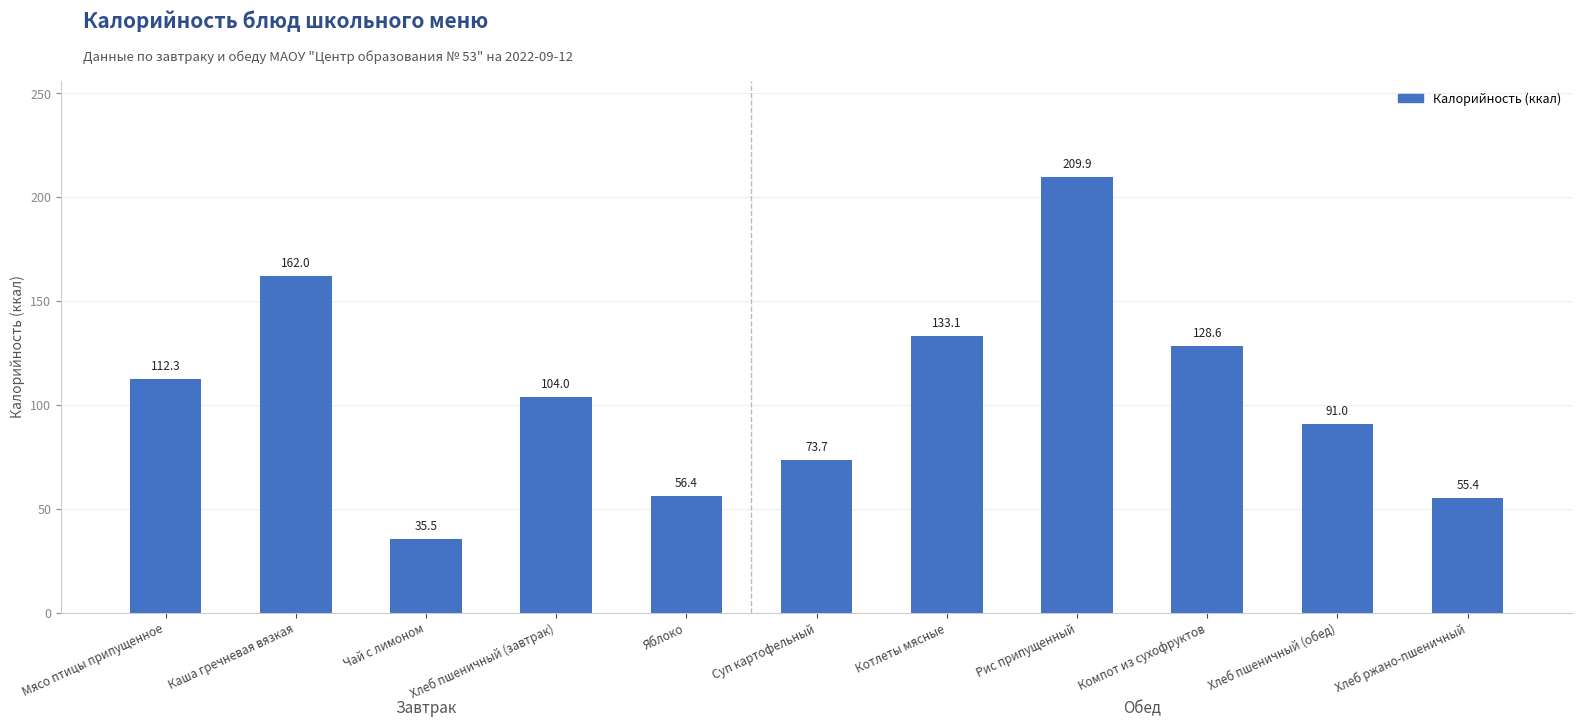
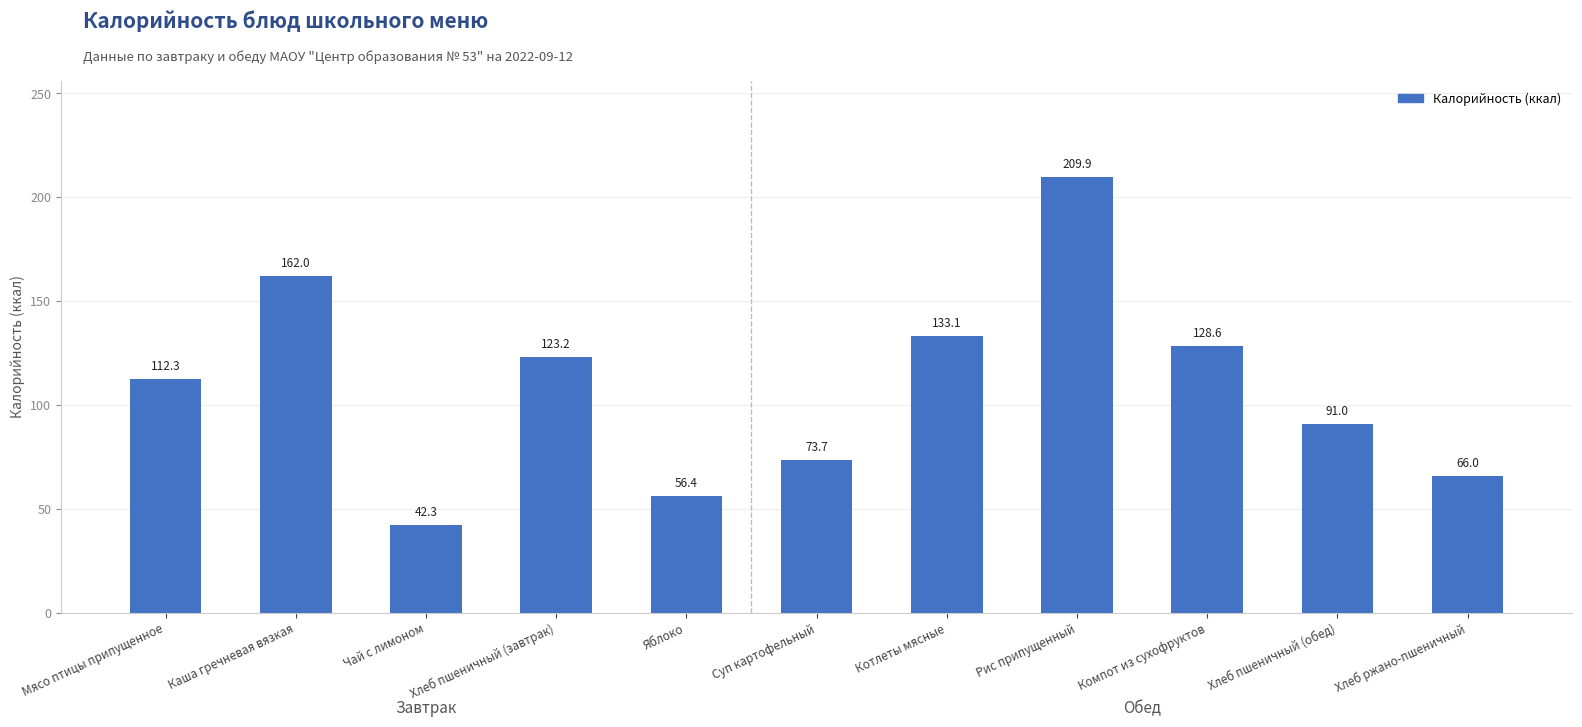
Чай с лимоном: 35.5 -> 42.3
Хлеб пшеничный (завтрак): 104.0 -> 123.2
Хлеб ржано-пшеничный: 55.4 -> 66.0
